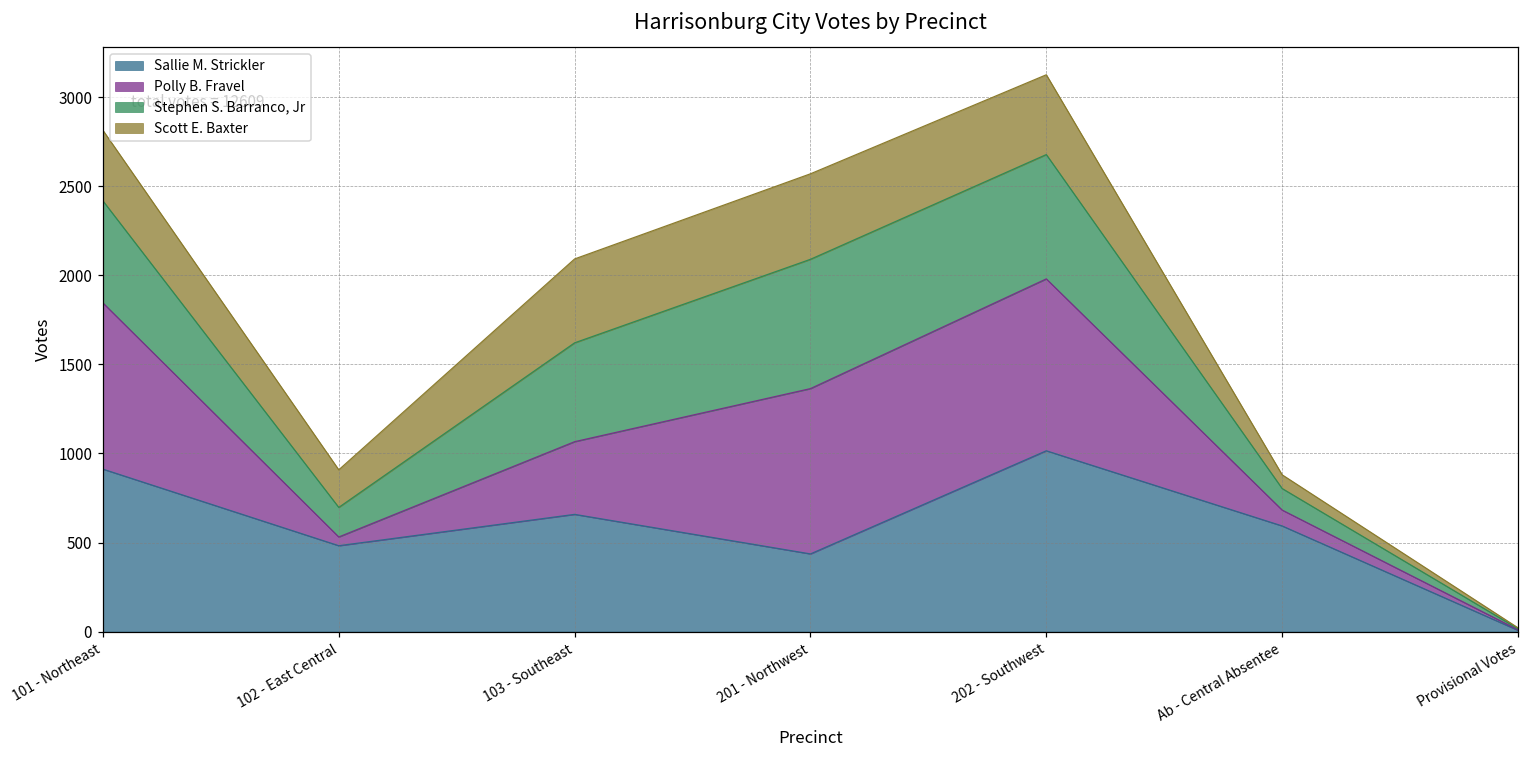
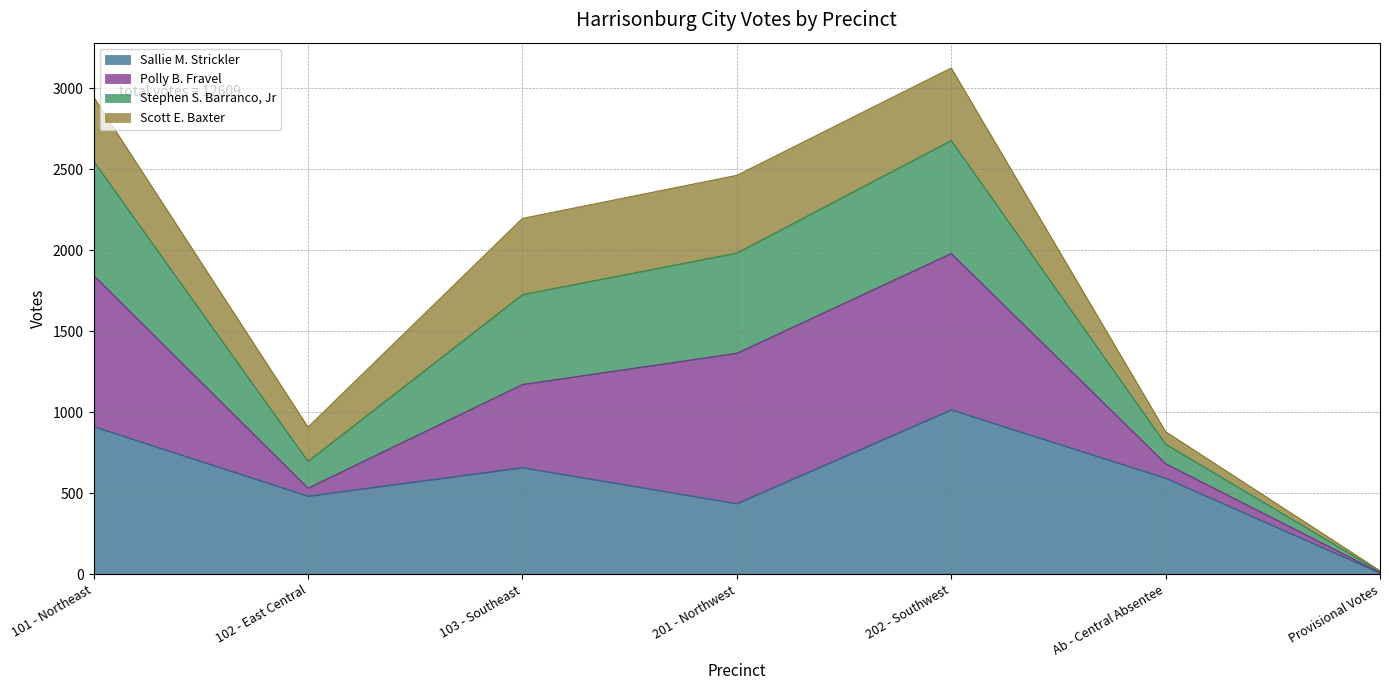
Stephen S. Barranco, Jr, 101 - Northeast: 570 -> 710
Polly B. Fravel, 103 - Southeast: 410 -> 510
Stephen S. Barranco, Jr, 201 - Northwest: 730 -> 620
